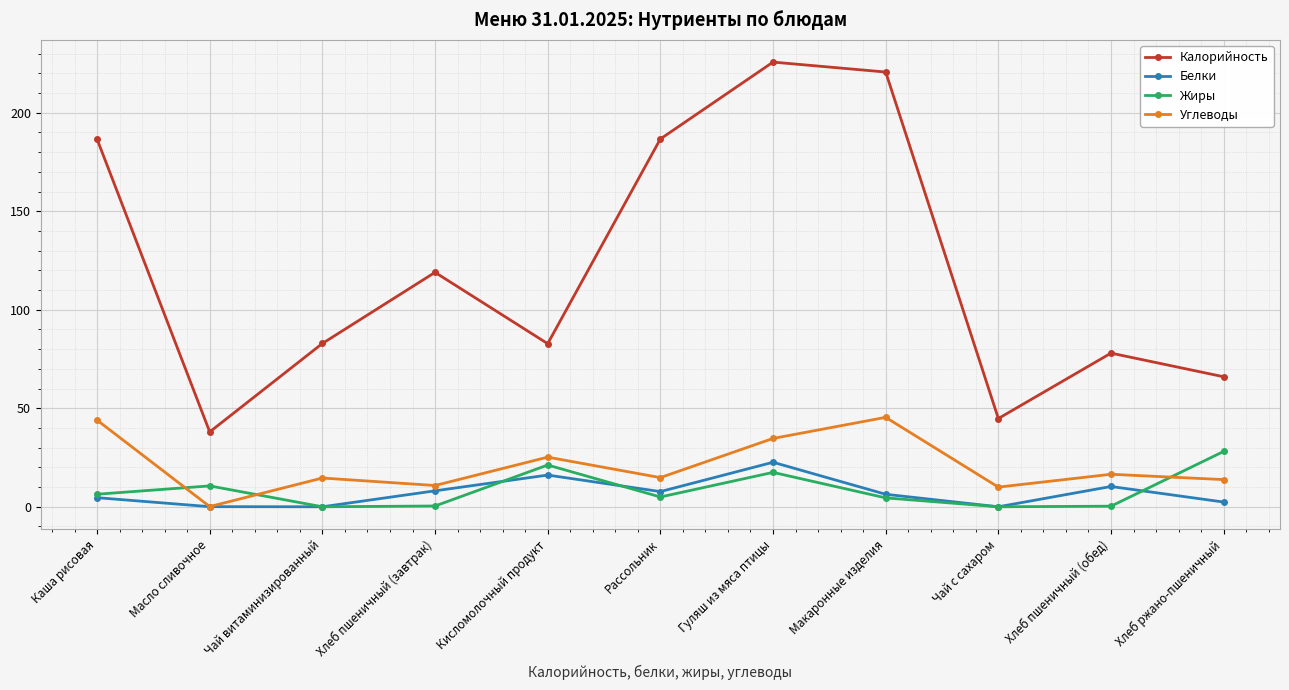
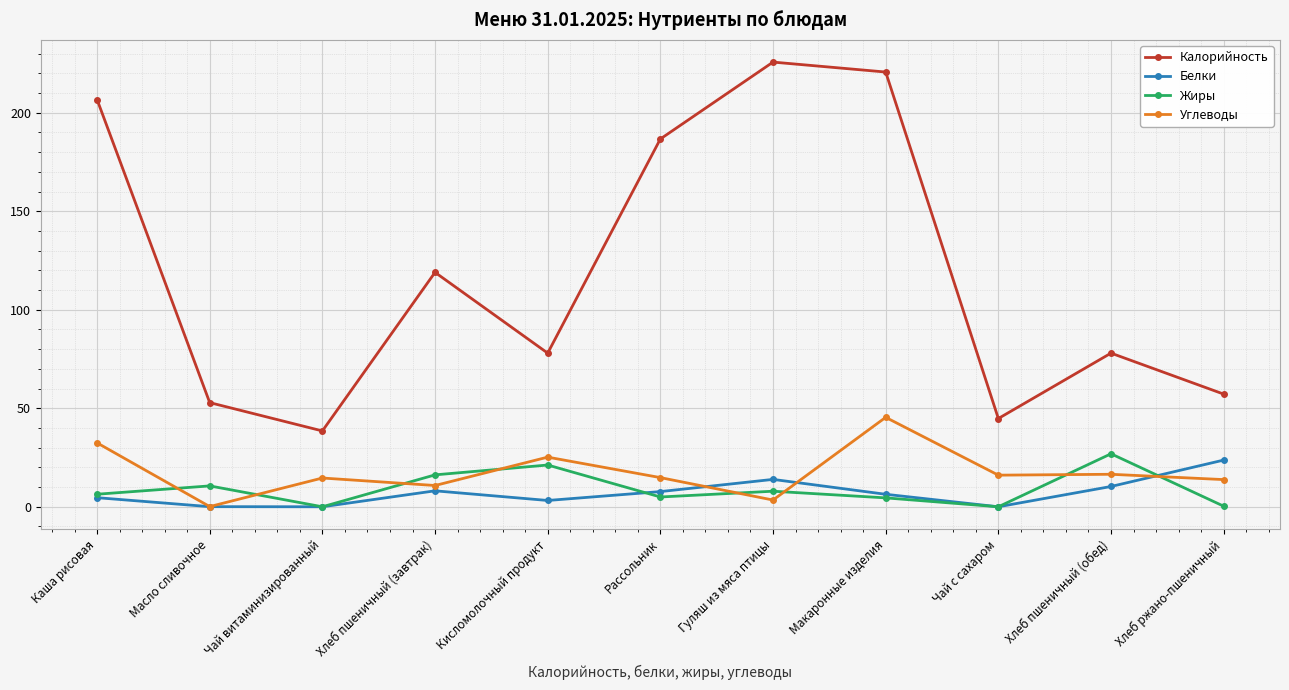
Калорийность, Каша рисовая: 187 -> 207
Углеводы, Каша рисовая: 44 -> 32
Калорийность, Масло сливочное: 38 -> 53
Калорийность, Чай витаминизированный: 83 -> 39
Жиры, Хлеб пшеничный (завтрак): 0 -> 16
Калорийность, Кисломолочный продукт: 83 -> 78
Белки, Кисломолочный продукт: 16 -> 3
Белки, Гуляш из мяса птицы: 23 -> 14
Жиры, Гуляш из мяса птицы: 17 -> 8
Углеводы, Гуляш из мяса птицы: 35 -> 3
Углеводы, Чай с сахаром: 10 -> 16
Жиры, Хлеб пшеничный (обед): 0 -> 27
Калорийность, Хлеб ржано-пшеничный: 66 -> 57
Белки, Хлеб ржано-пшеничный: 2 -> 24
Жиры, Хлеб ржано-пшеничный: 28 -> 0
